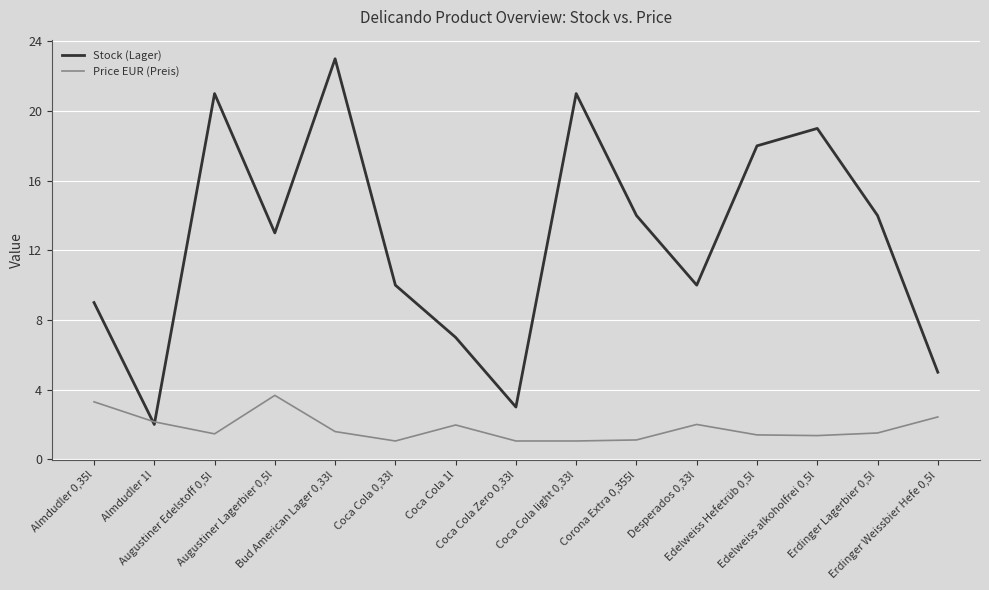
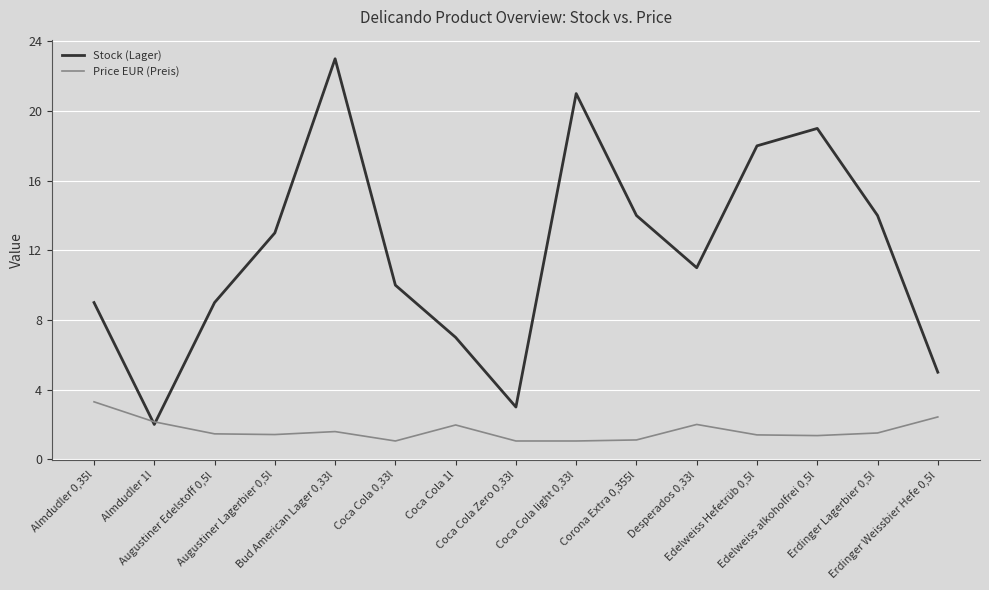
Stock (Lager), Augustiner Edelstoff 0,5l: 21 -> 9
Price EUR (Preis), Augustiner Lagerbier 0,5l: 3.7 -> 1.4
Stock (Lager), Desperados 0,33l: 10 -> 11
